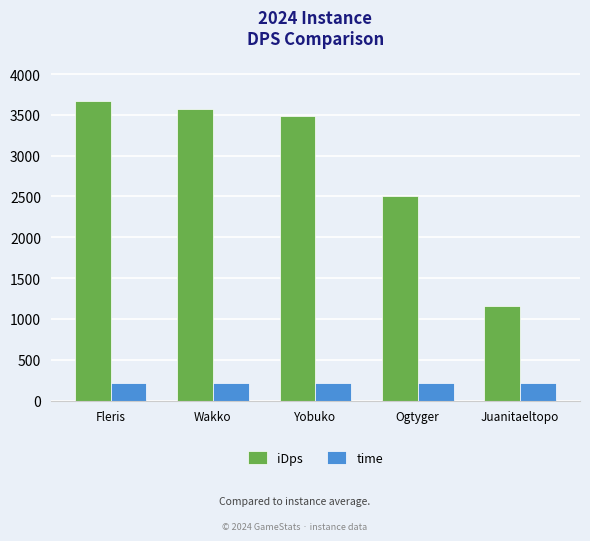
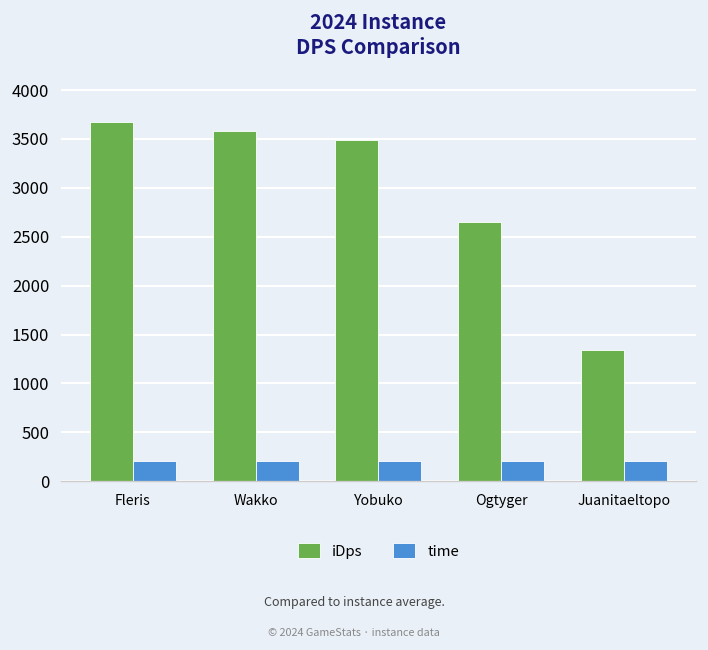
iDps, Ogtyger: 2500 -> 2600
iDps, Juanitaeltopo: 1200 -> 1300
